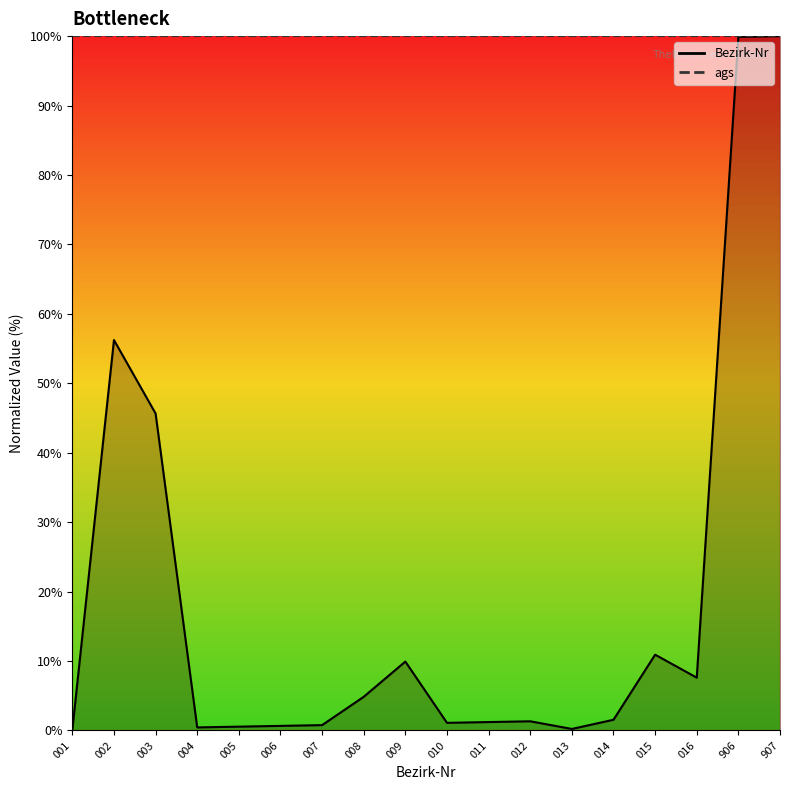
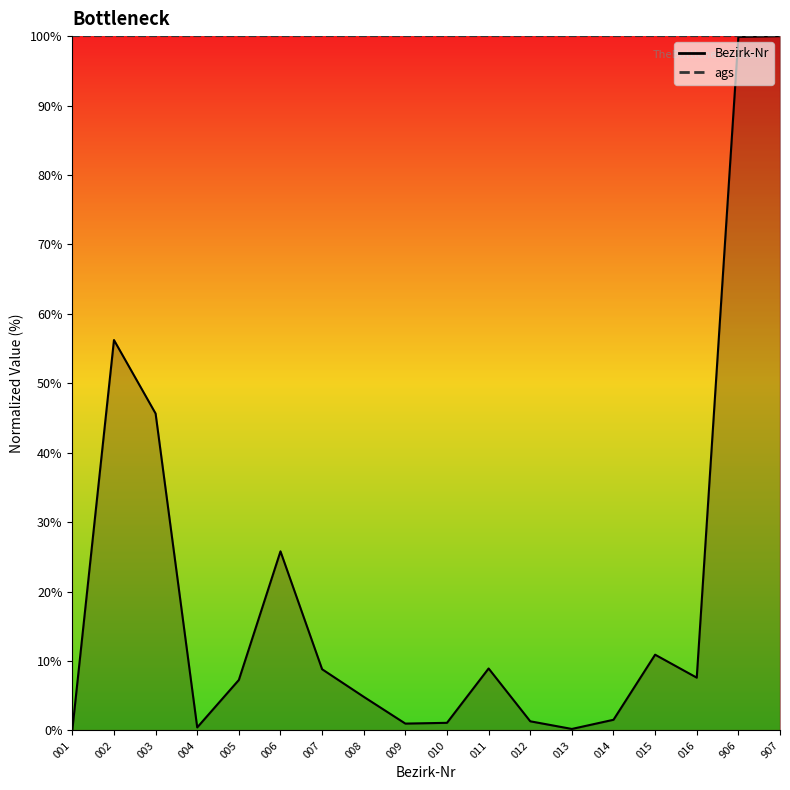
Bezirk-Nr, 005: 1% -> 7%
Bezirk-Nr, 006: 1% -> 26%
Bezirk-Nr, 007: 1% -> 9%
Bezirk-Nr, 009: 10% -> 1%
Bezirk-Nr, 011: 1% -> 9%
